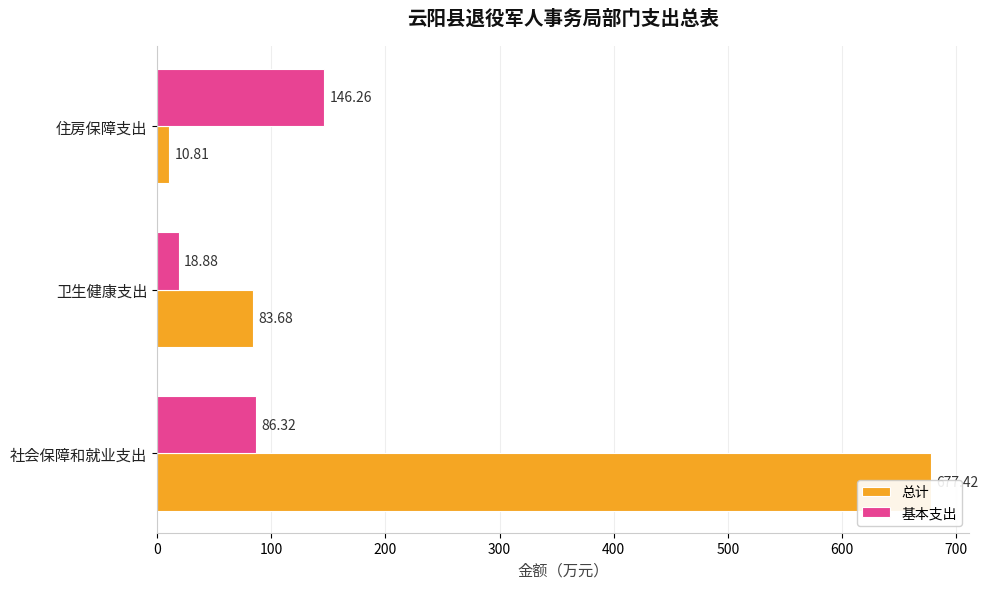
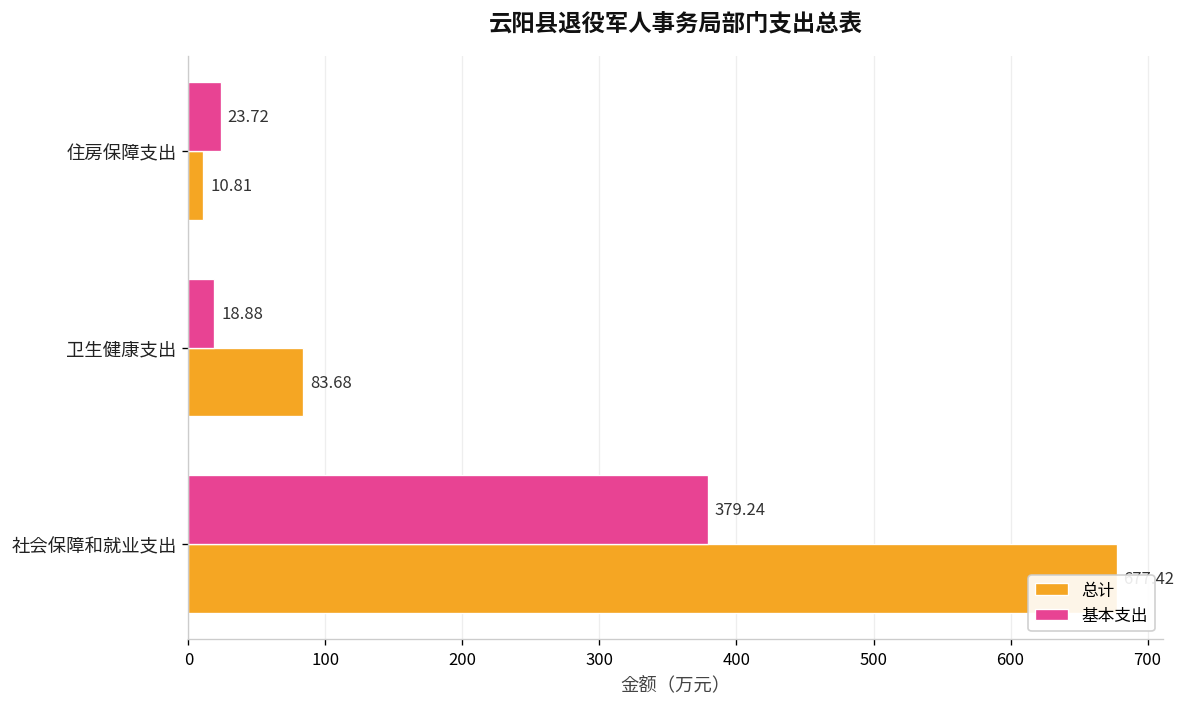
基本支出, 住房保障支出: 146.26 -> 23.72
基本支出, 社会保障和就业支出: 86.32 -> 379.24
